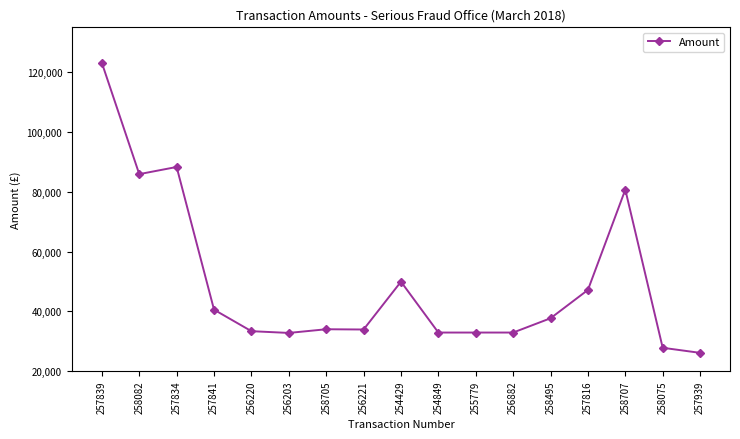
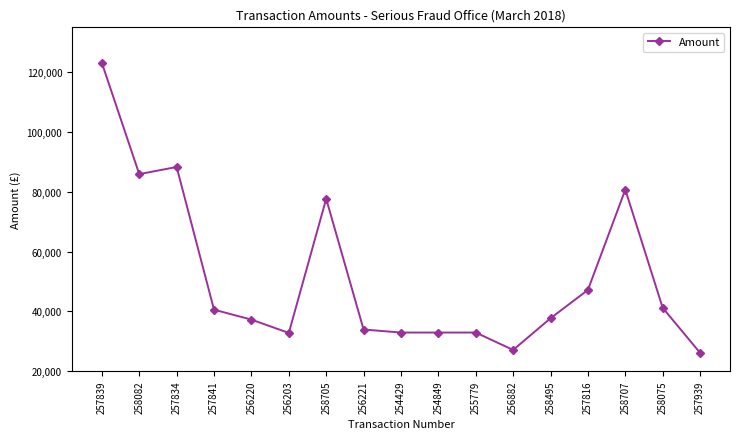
256220: 33,000 -> 37,000
258705: 34,000 -> 78,000
254429: 50,000 -> 33,000
256882: 33,000 -> 27,000
258075: 28,000 -> 41,000
